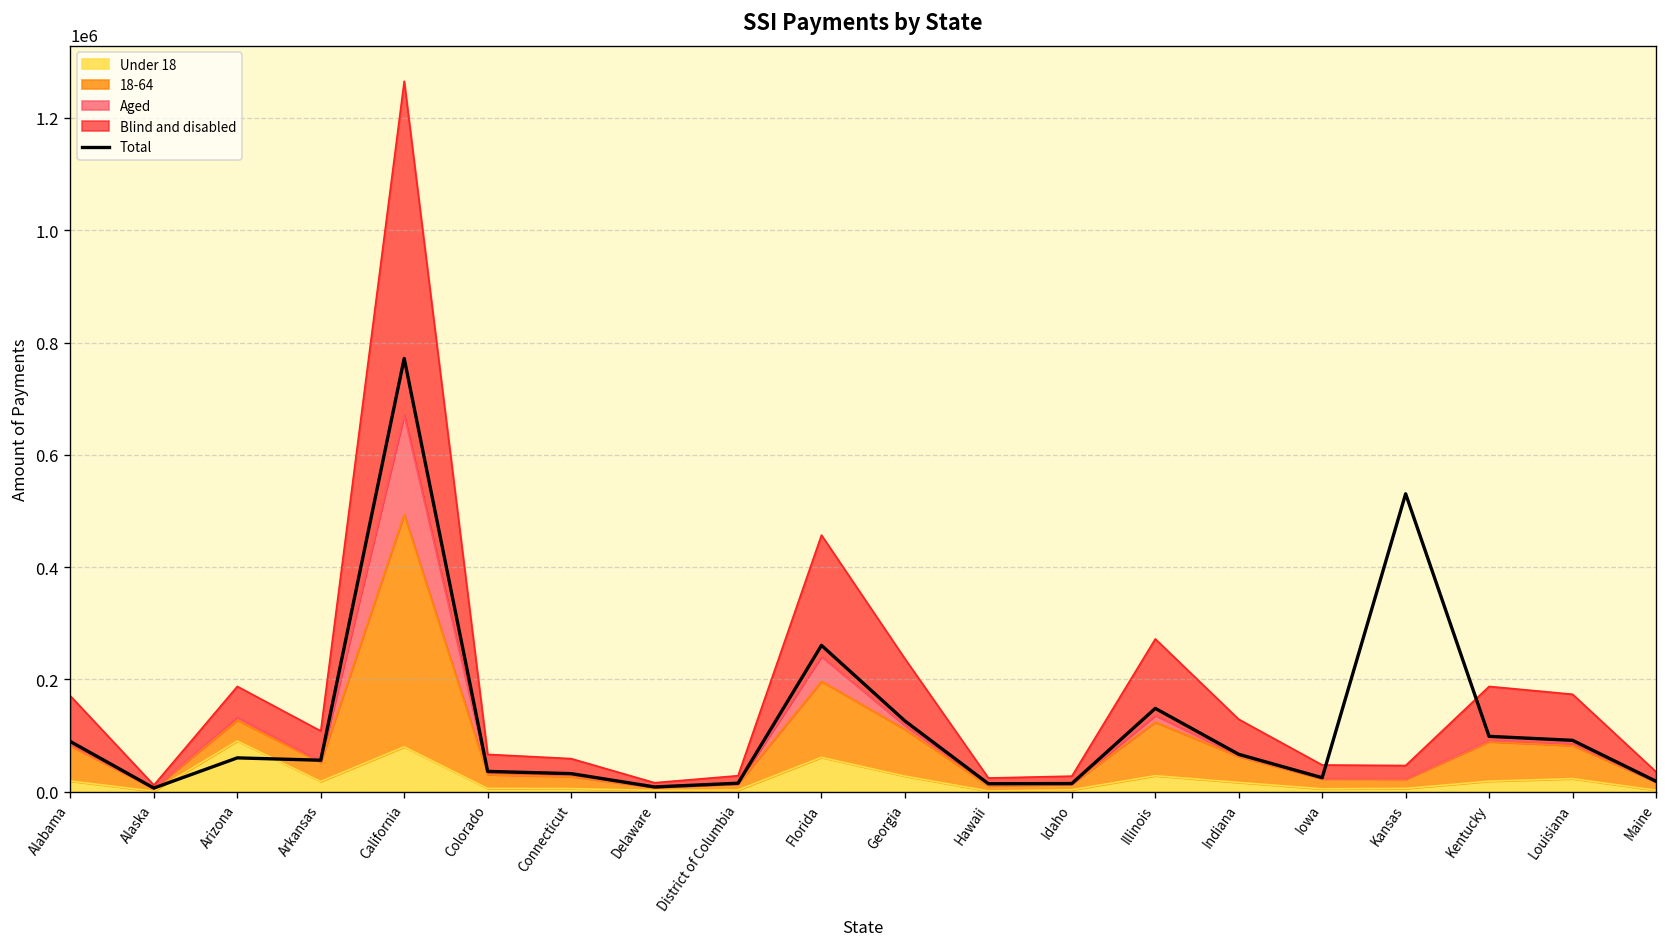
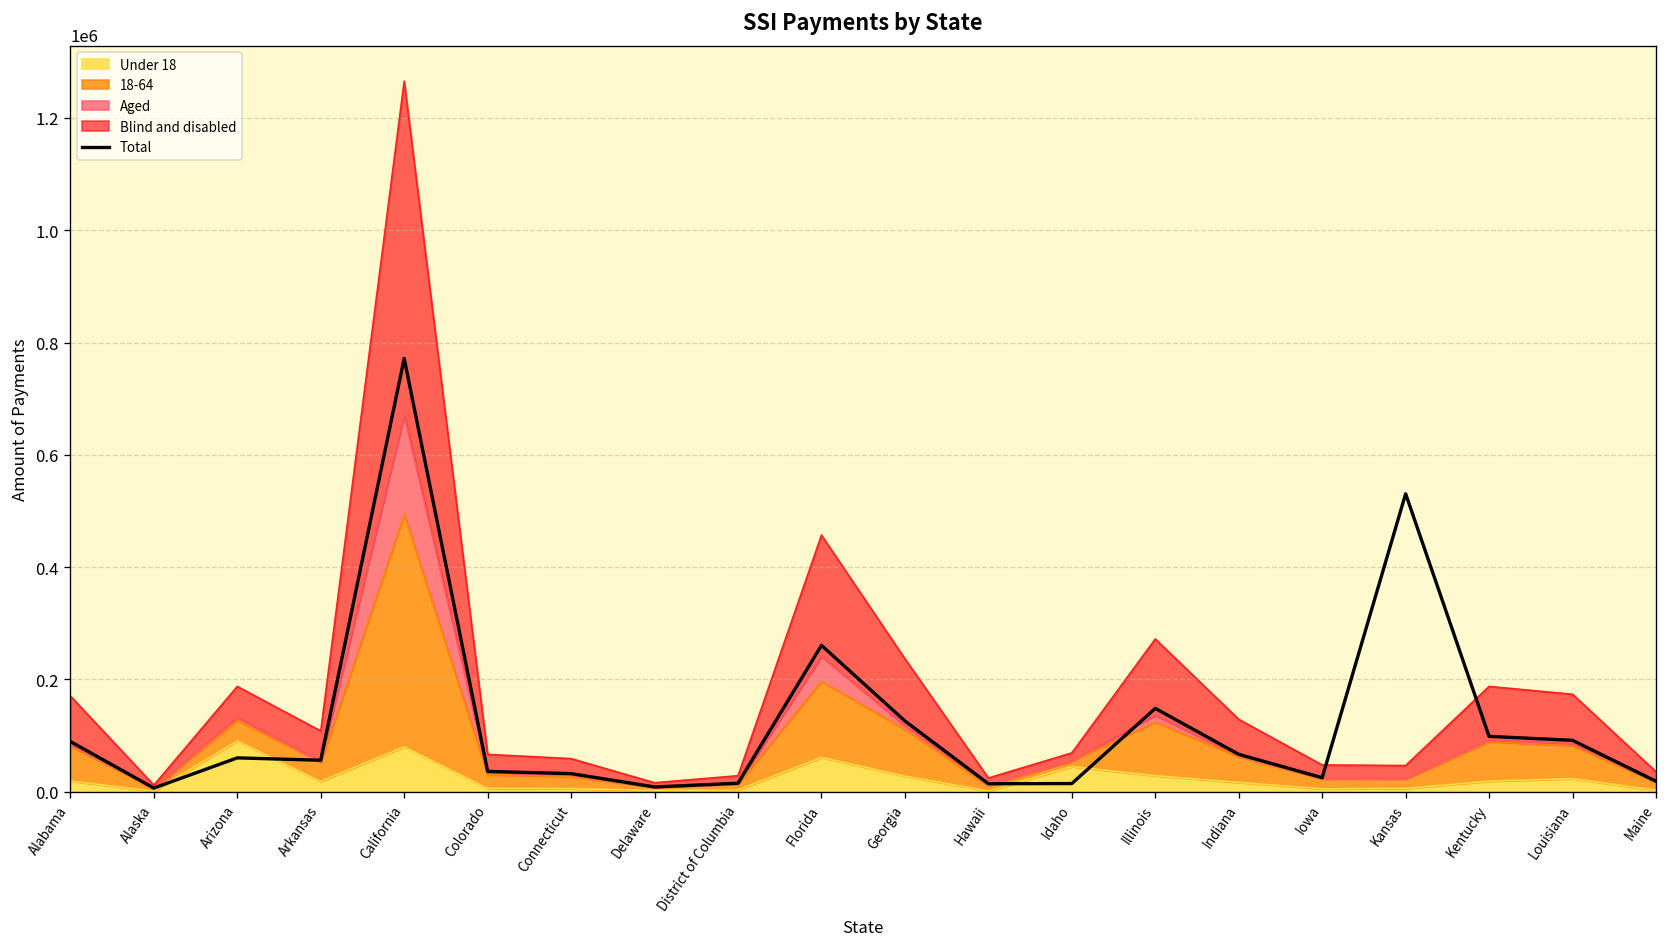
Under 18, Idaho: 0 -> 40000
